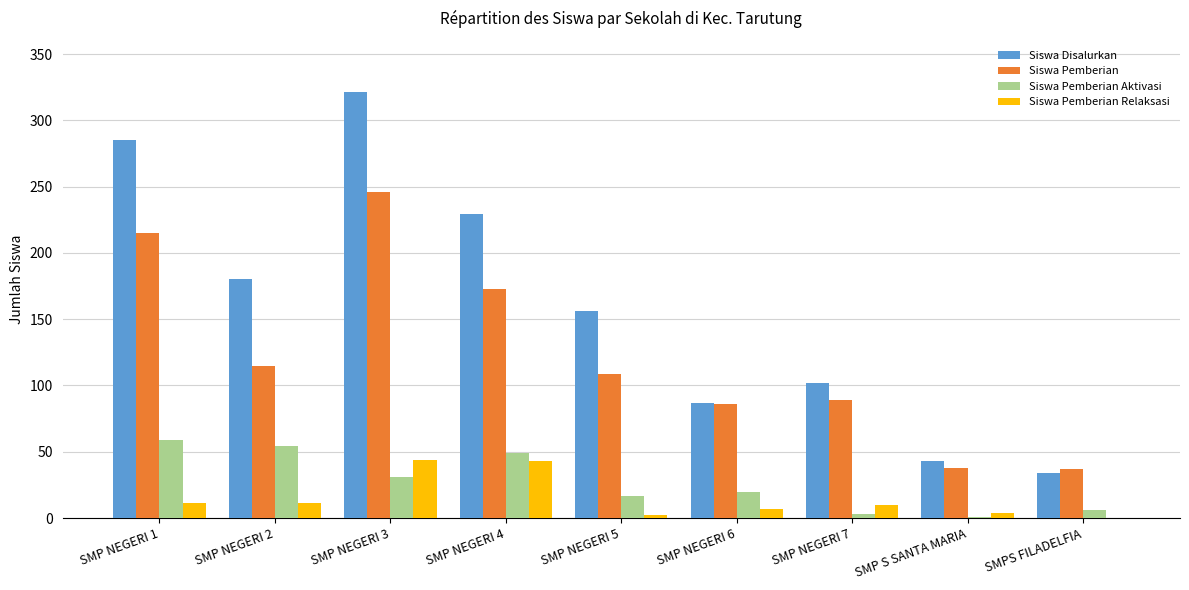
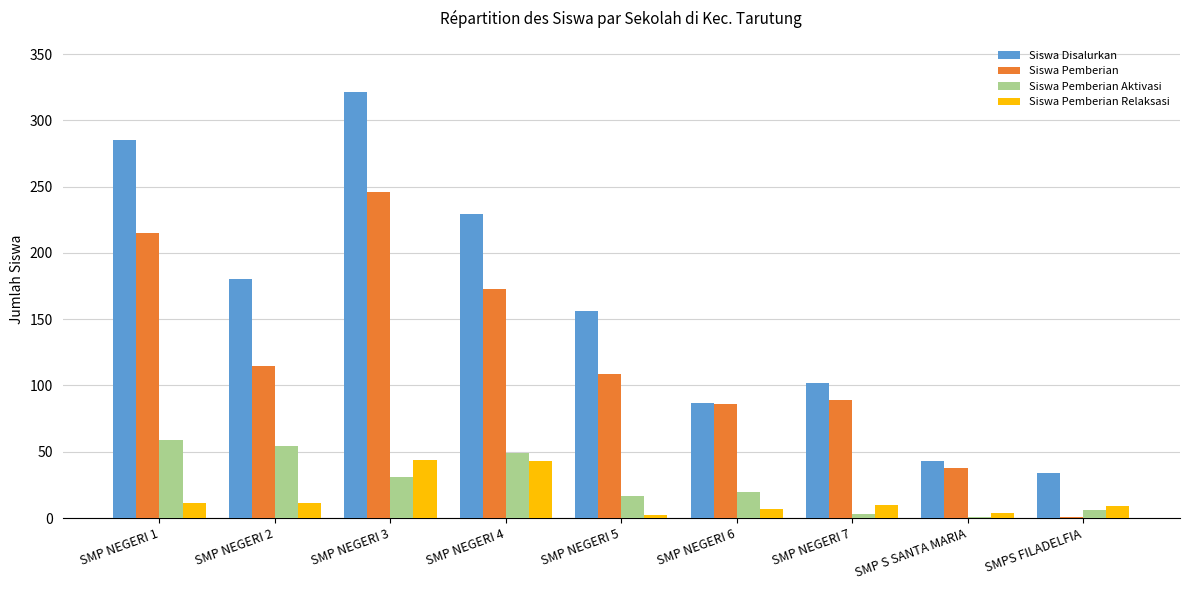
Siswa Pemberian, SMPS FILADELFIA: 37 -> 1
Siswa Pemberian Relaksasi, SMPS FILADELFIA: 0 -> 9
